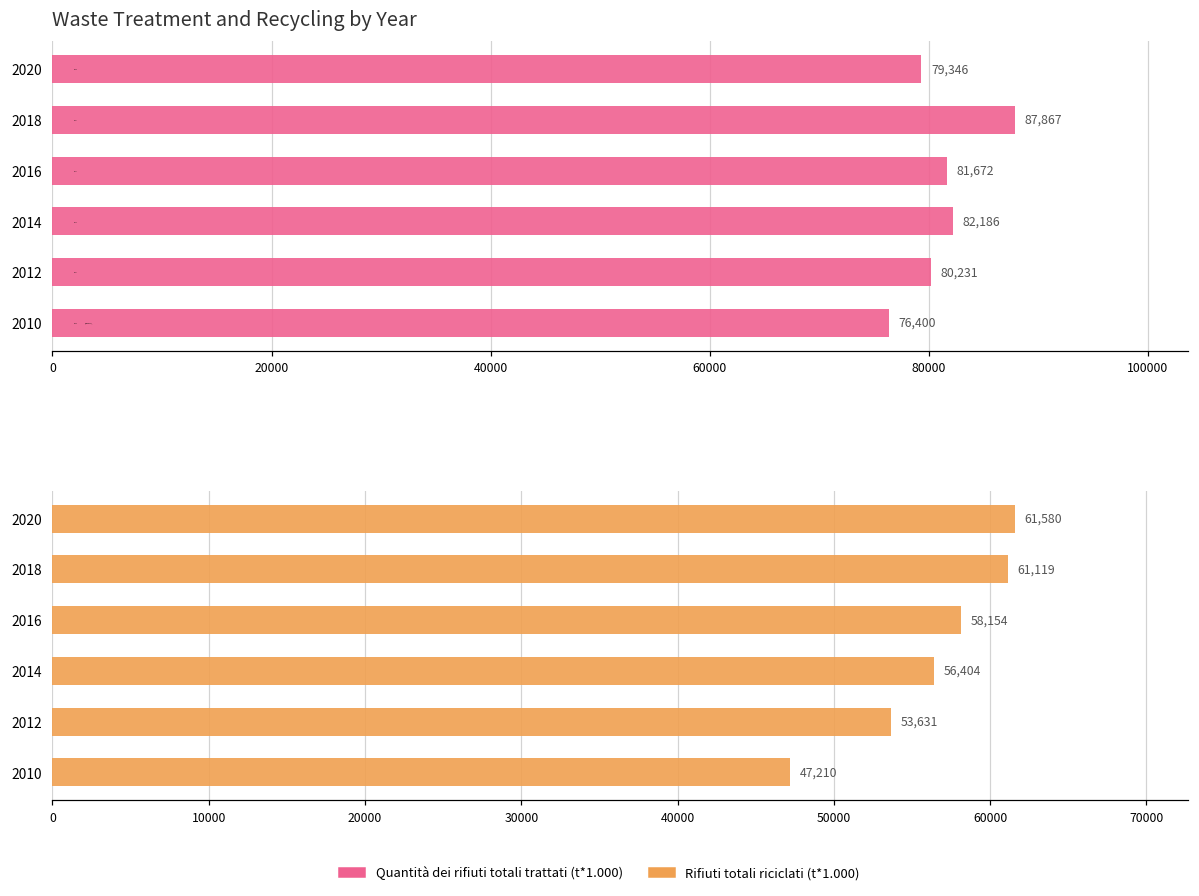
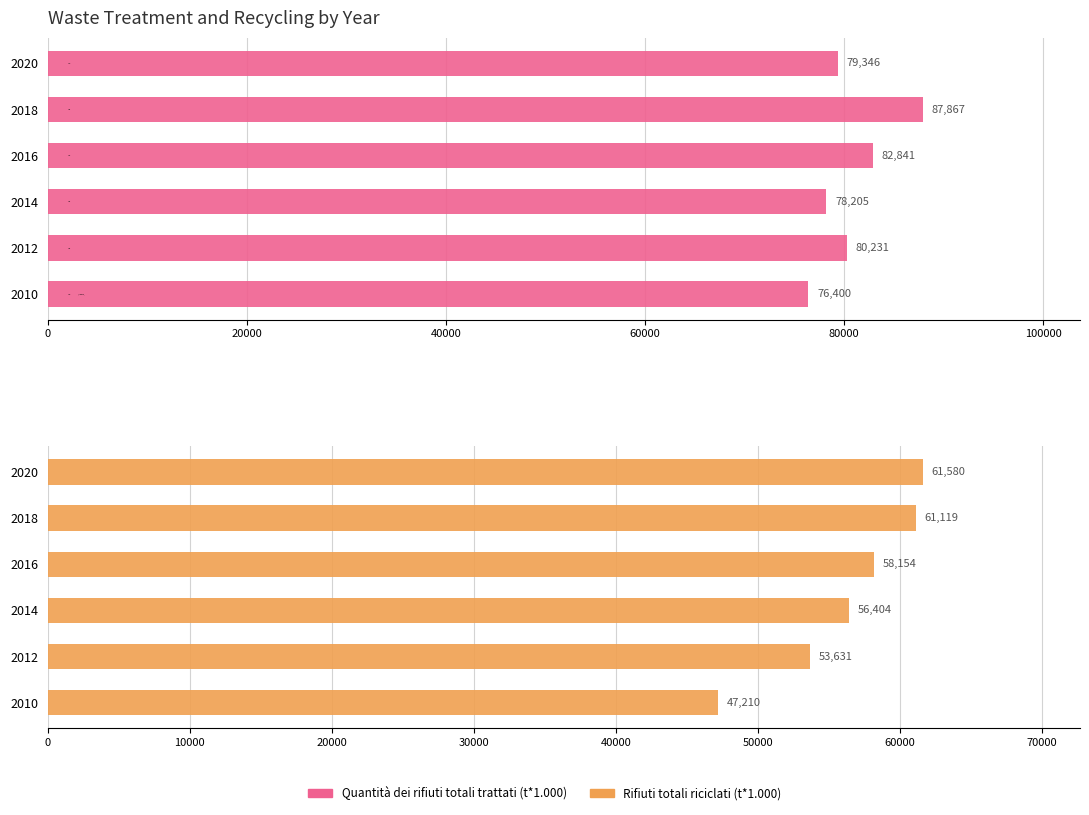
Waste Treatment and Recycling by Year, 2016: 81,672 -> 82,841
Waste Treatment and Recycling by Year, 2014: 82,186 -> 78,205
